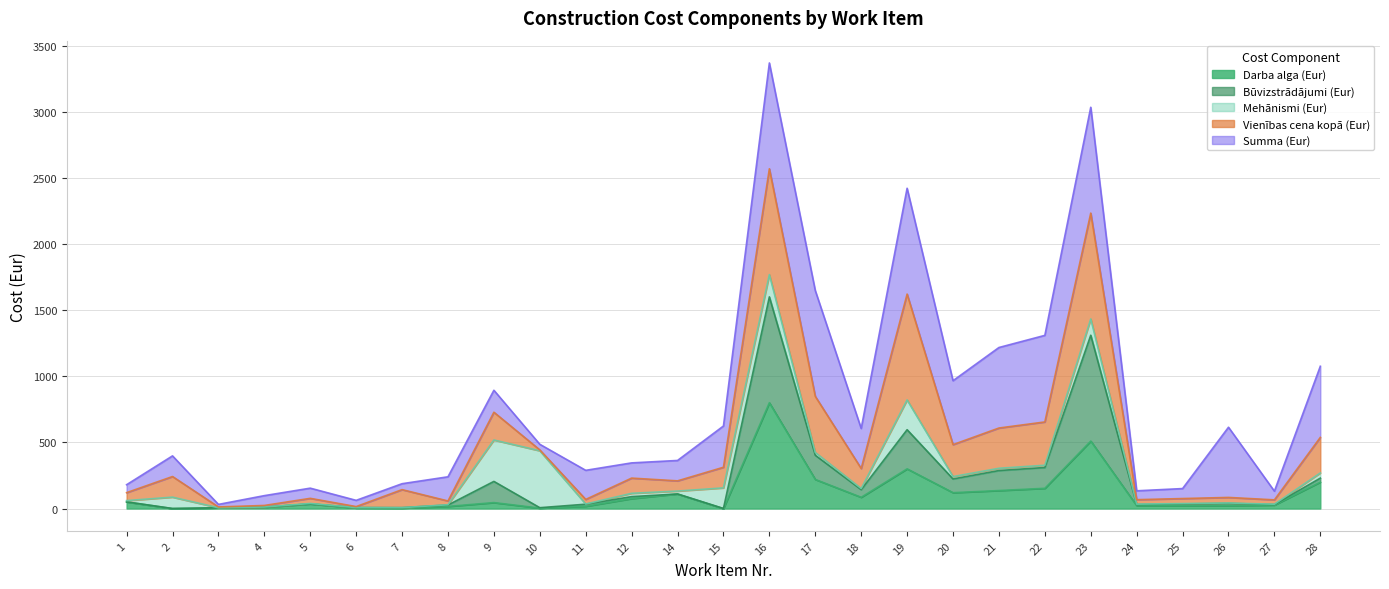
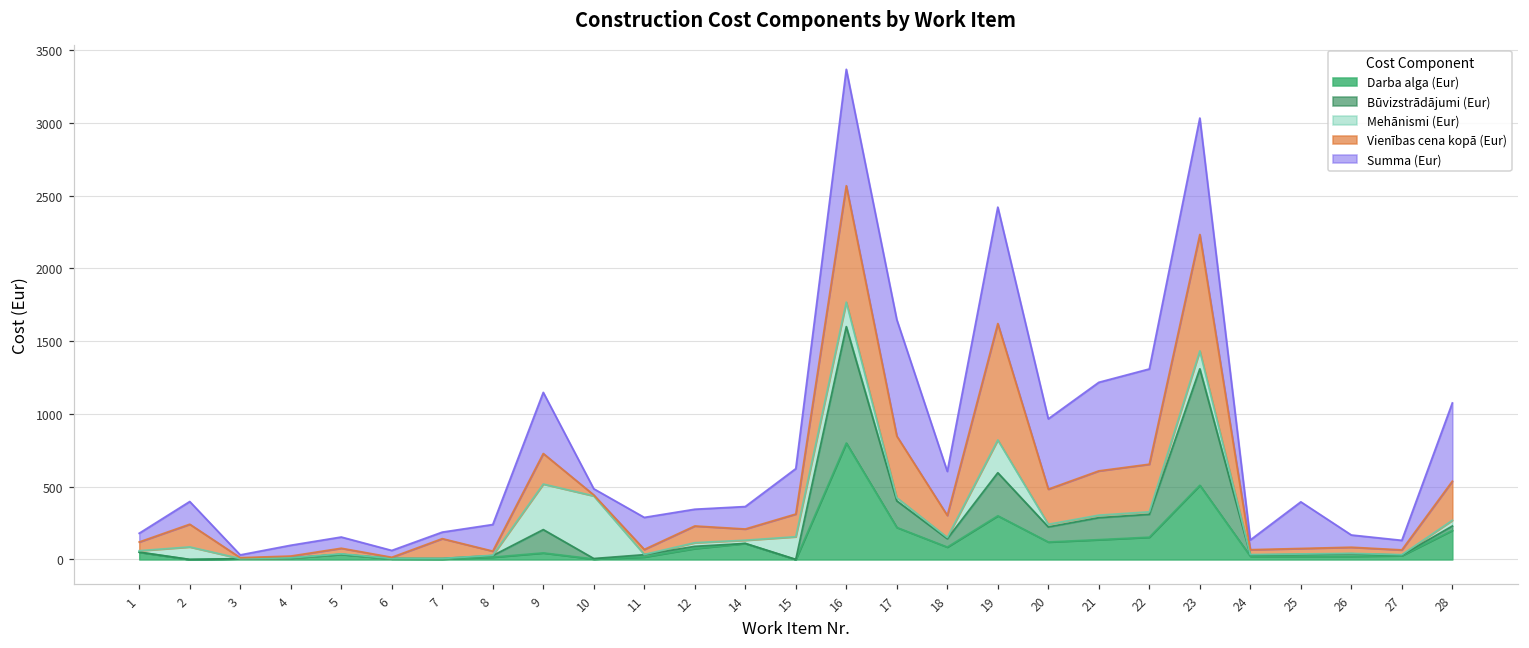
Summa (Eur), 9: 170 -> 420
Summa (Eur), 25: 80 -> 320
Summa (Eur), 26: 530 -> 80
